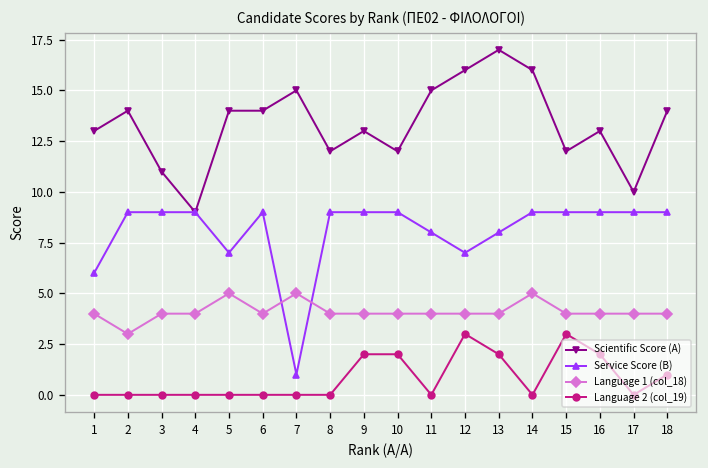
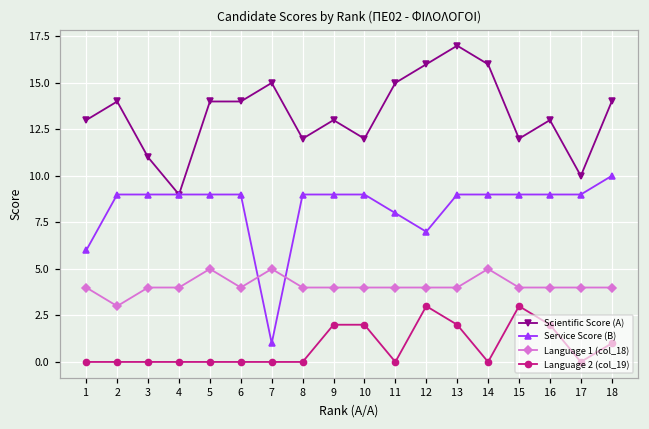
Service Score (B), 5: 7 -> 9
Service Score (B), 13: 8 -> 9
Service Score (B), 18: 9 -> 10
